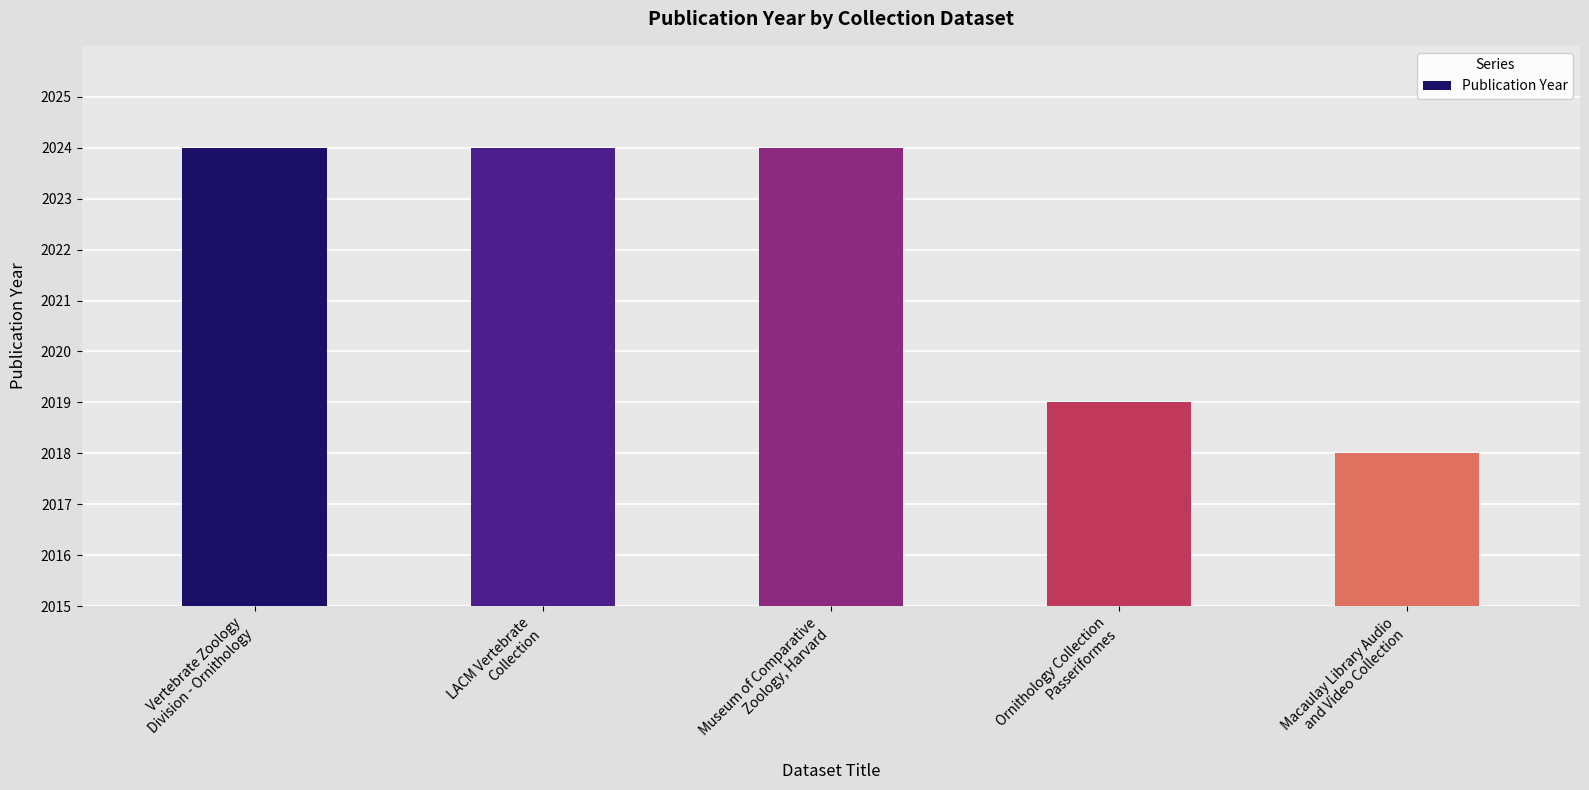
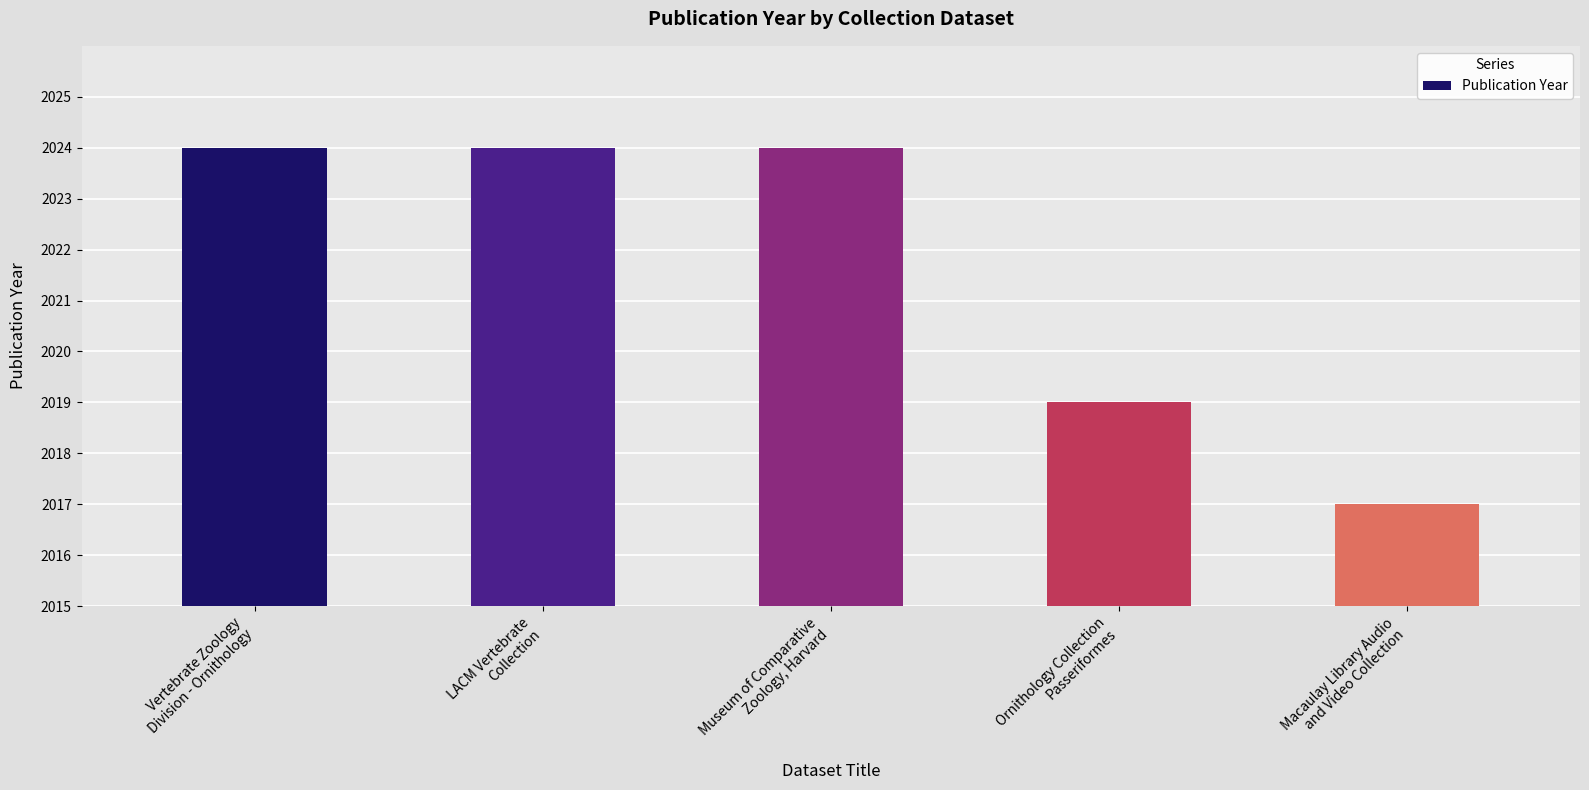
Macaulay Library Audio and Video Collection: 2018 -> 2017
